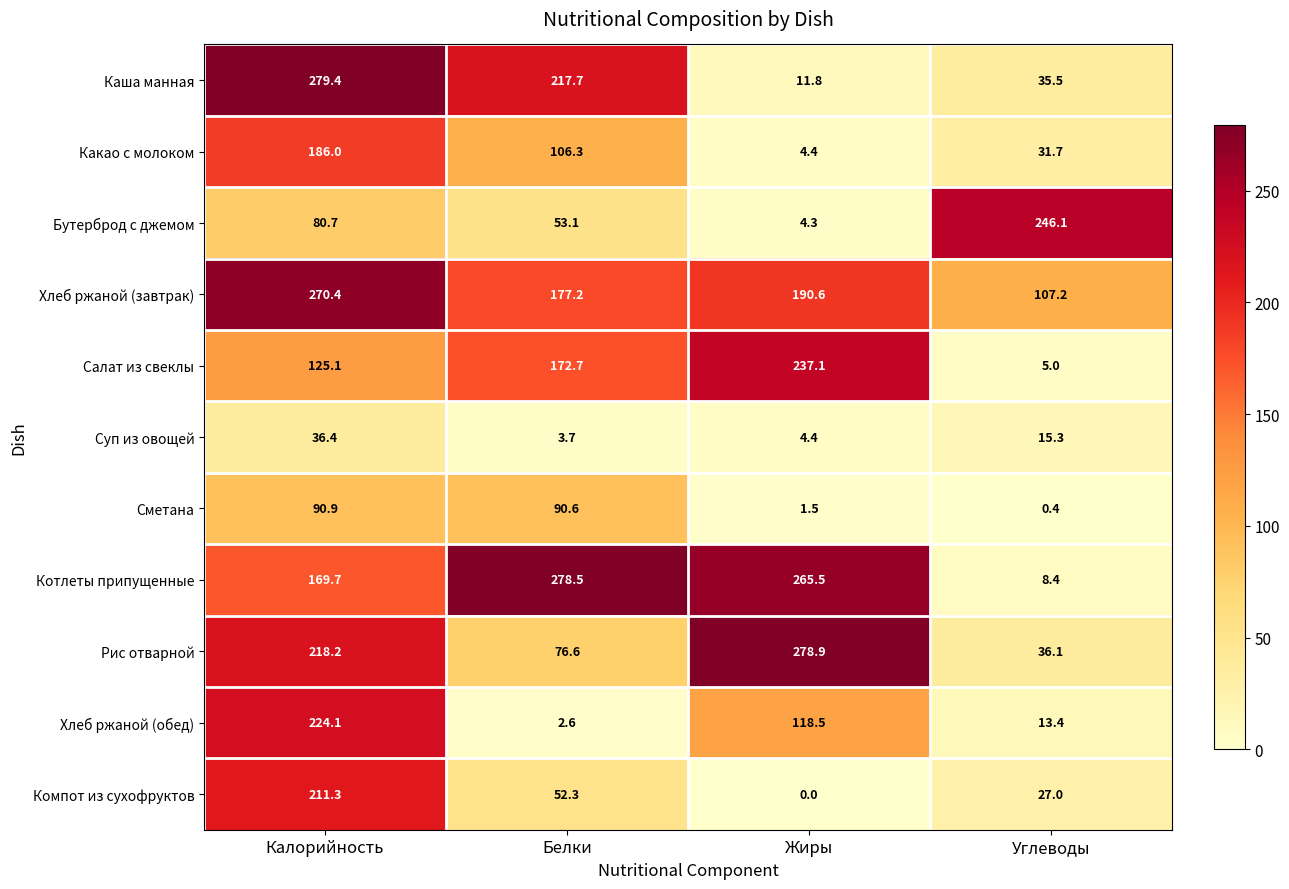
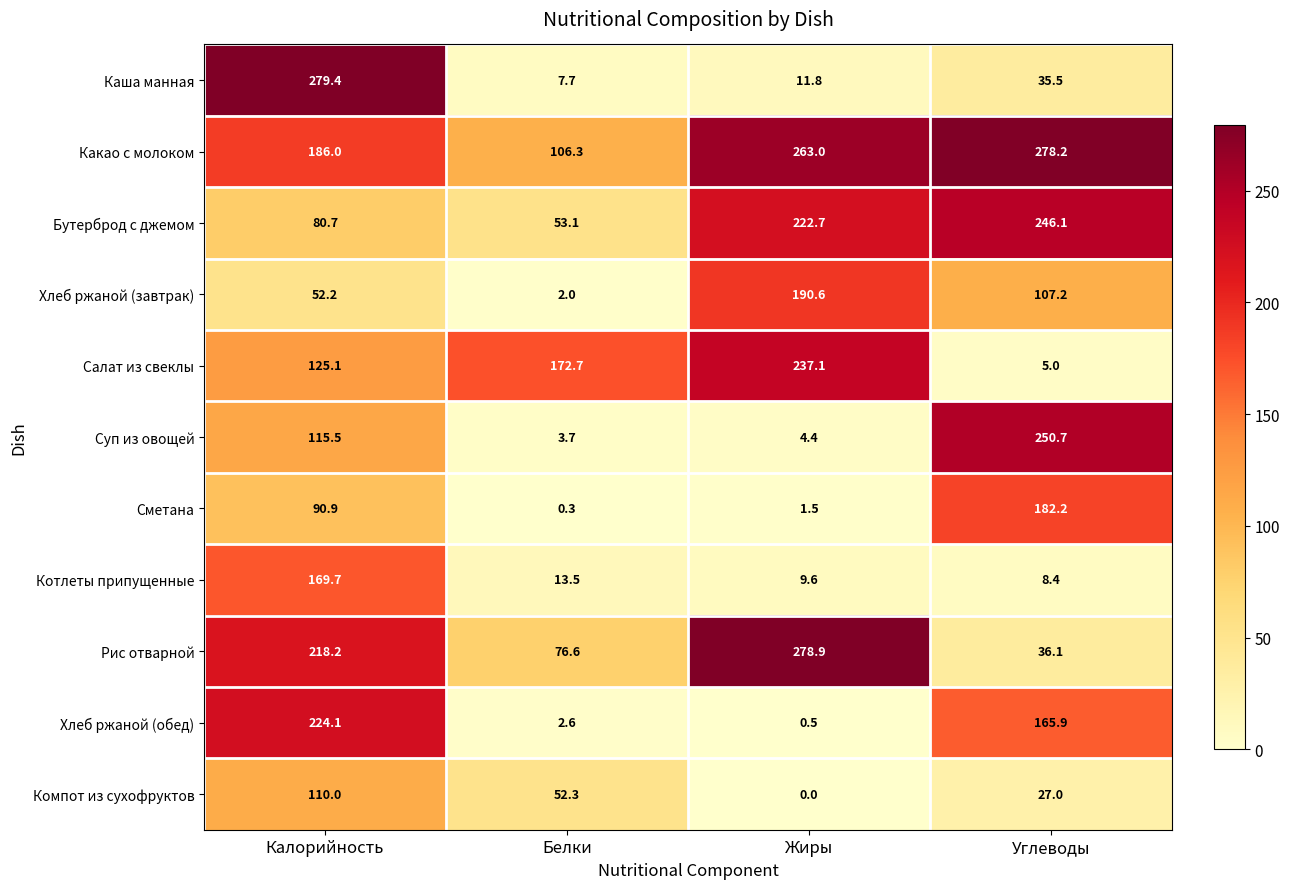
Каша манная, Белки: 217.7 -> 7.7
Какао с молоком, Жиры: 4.4 -> 263.0
Какао с молоком, Углеводы: 31.7 -> 278.2
Бутерброд с джемом, Жиры: 4.3 -> 222.7
Хлеб ржаной (завтрак), Калорийность: 270.4 -> 52.2
Хлеб ржаной (завтрак), Белки: 177.2 -> 2.0
Суп из овощей, Калорийность: 36.4 -> 115.5
Суп из овощей, Углеводы: 15.3 -> 250.7
Сметана, Белки: 90.6 -> 0.3
Сметана, Углеводы: 0.4 -> 182.2
Котлеты припущенные, Белки: 278.5 -> 13.5
Котлеты припущенные, Жиры: 265.5 -> 9.6
Хлеб ржаной (обед), Жиры: 118.5 -> 0.5
Хлеб ржаной (обед), Углеводы: 13.4 -> 165.9
Компот из сухофруктов, Калорийность: 211.3 -> 110.0
